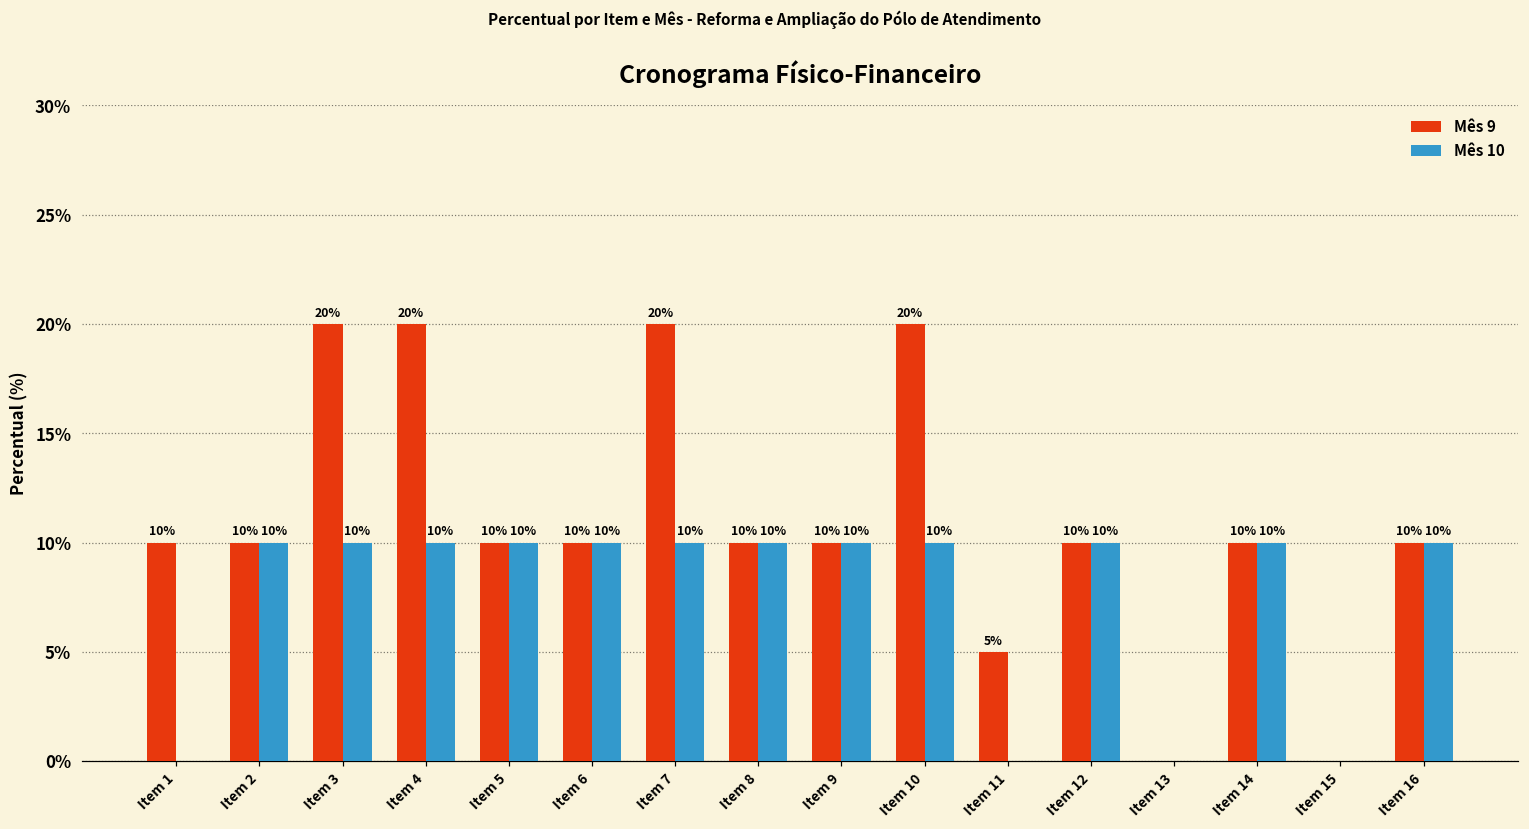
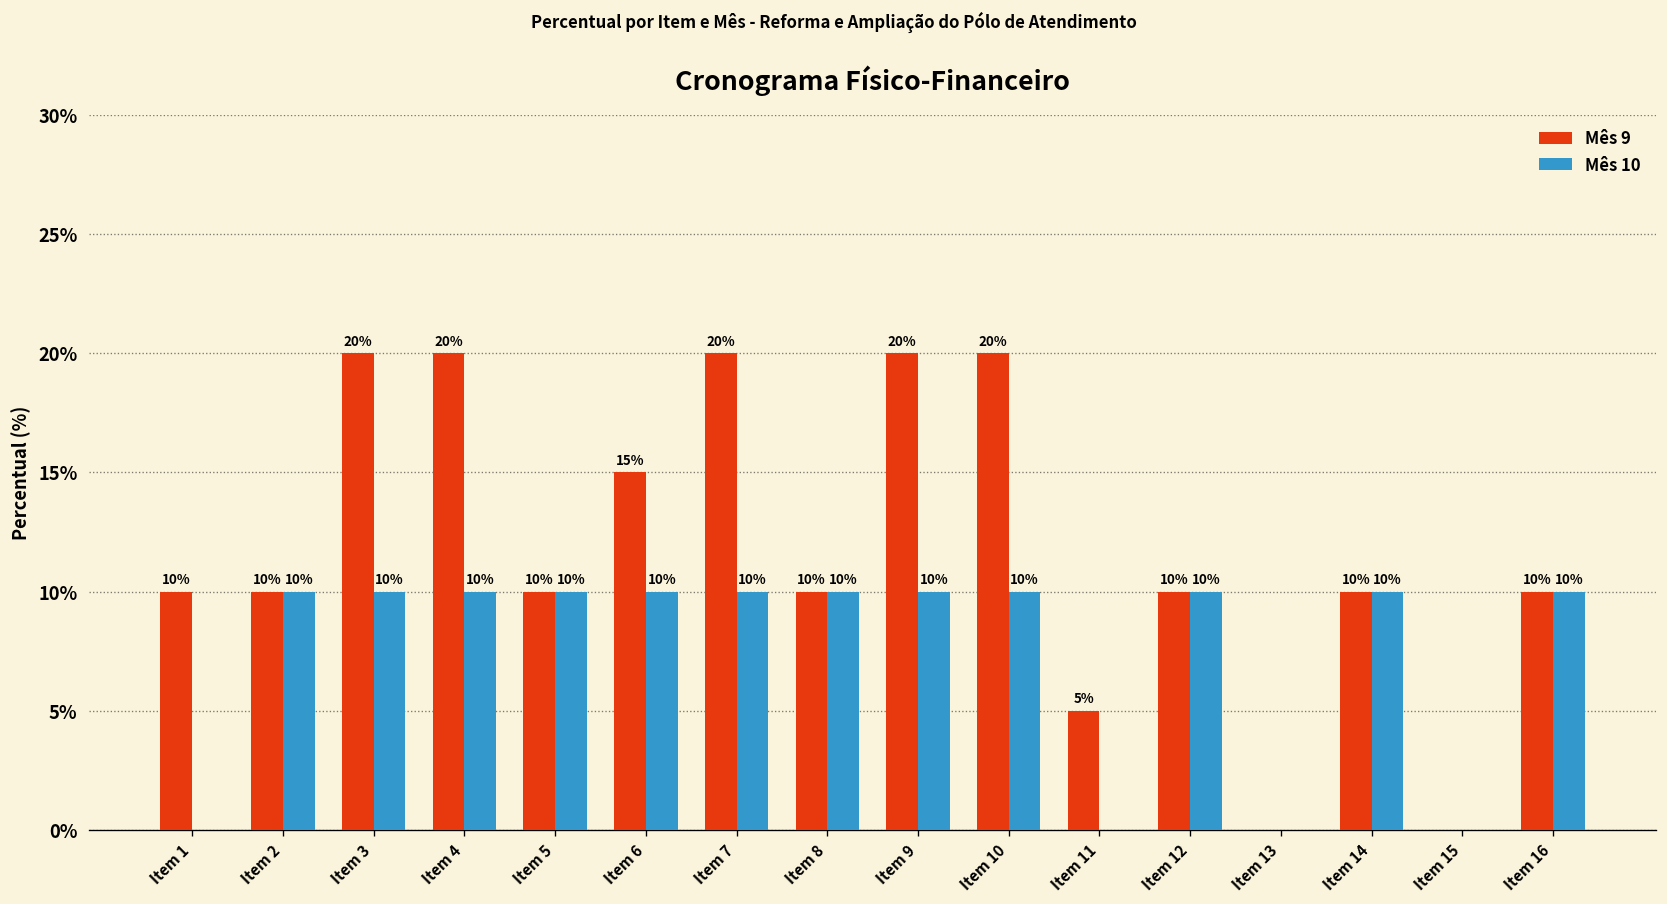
Mês 9, Item 6: 10% -> 15%
Mês 9, Item 9: 10% -> 20%
